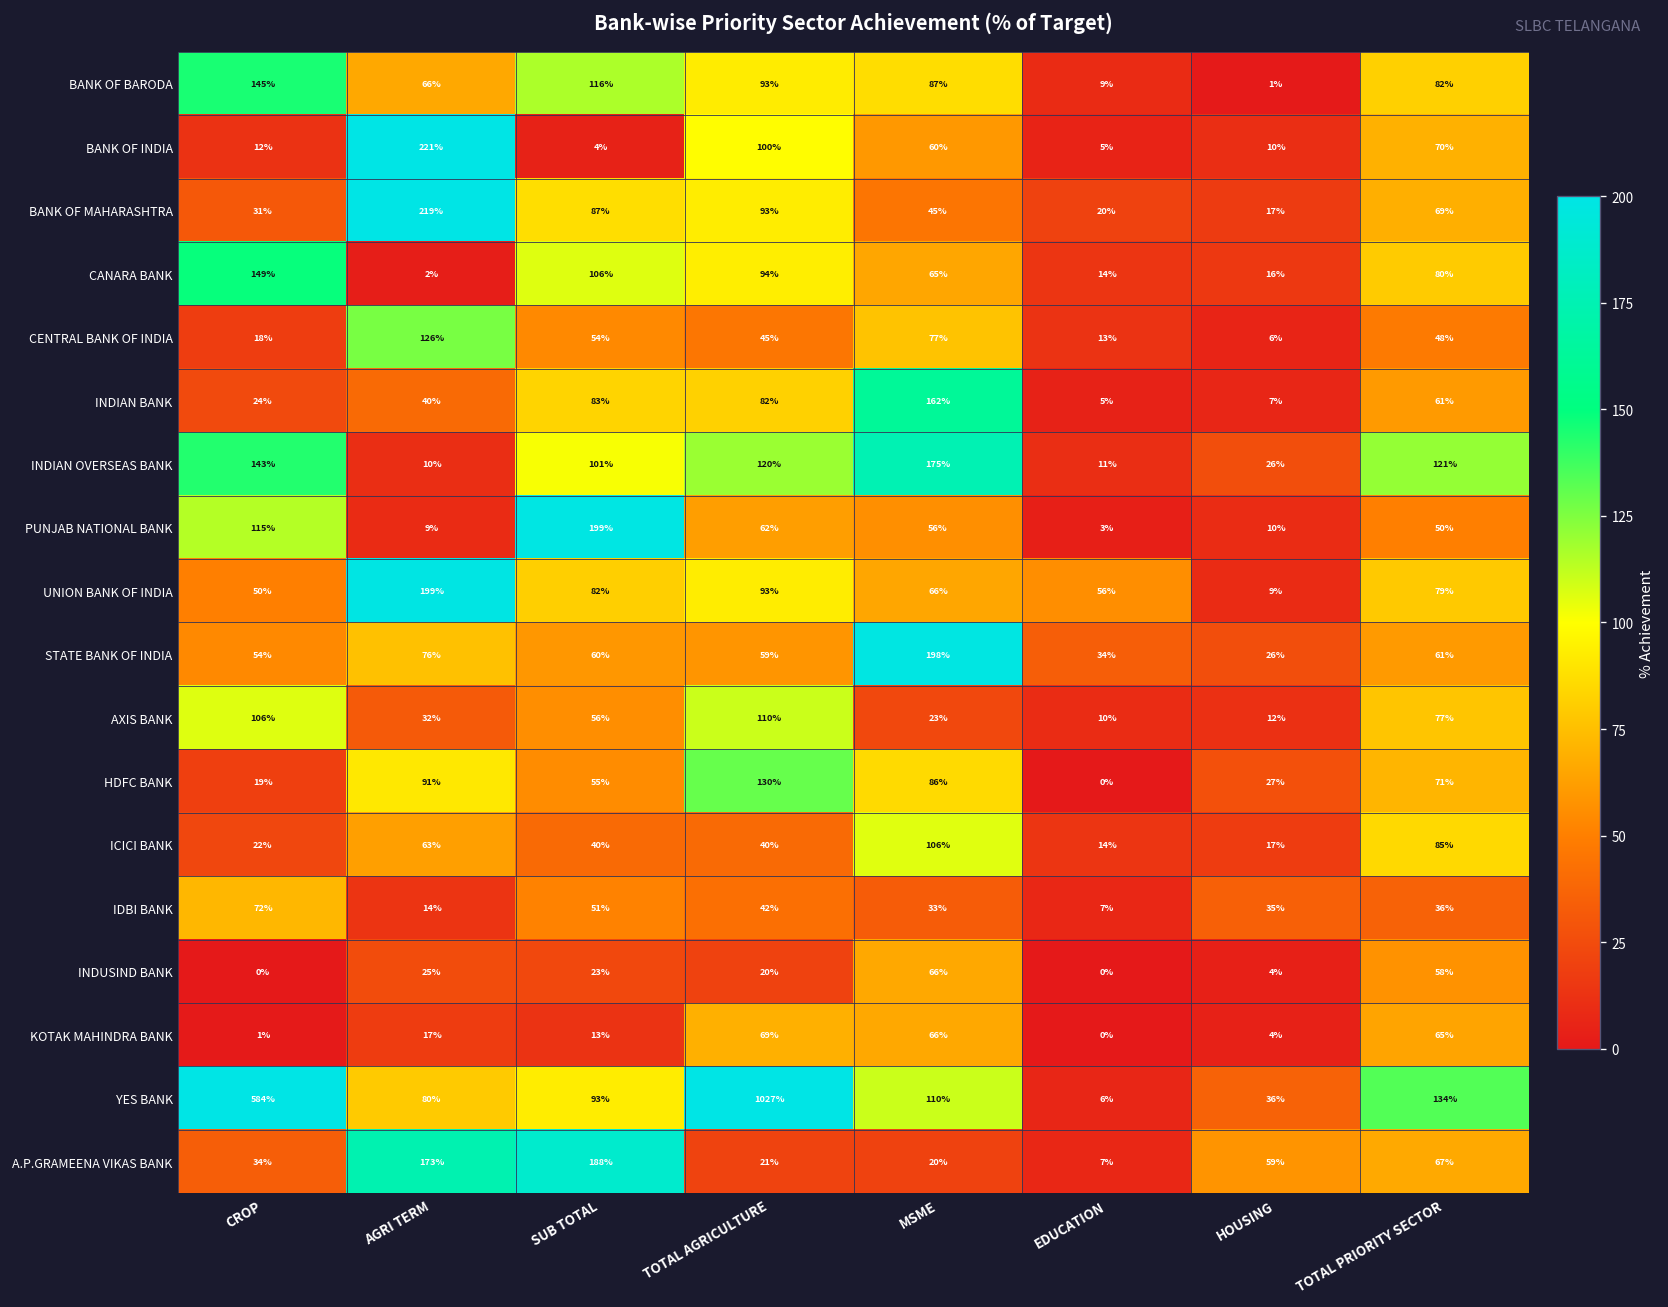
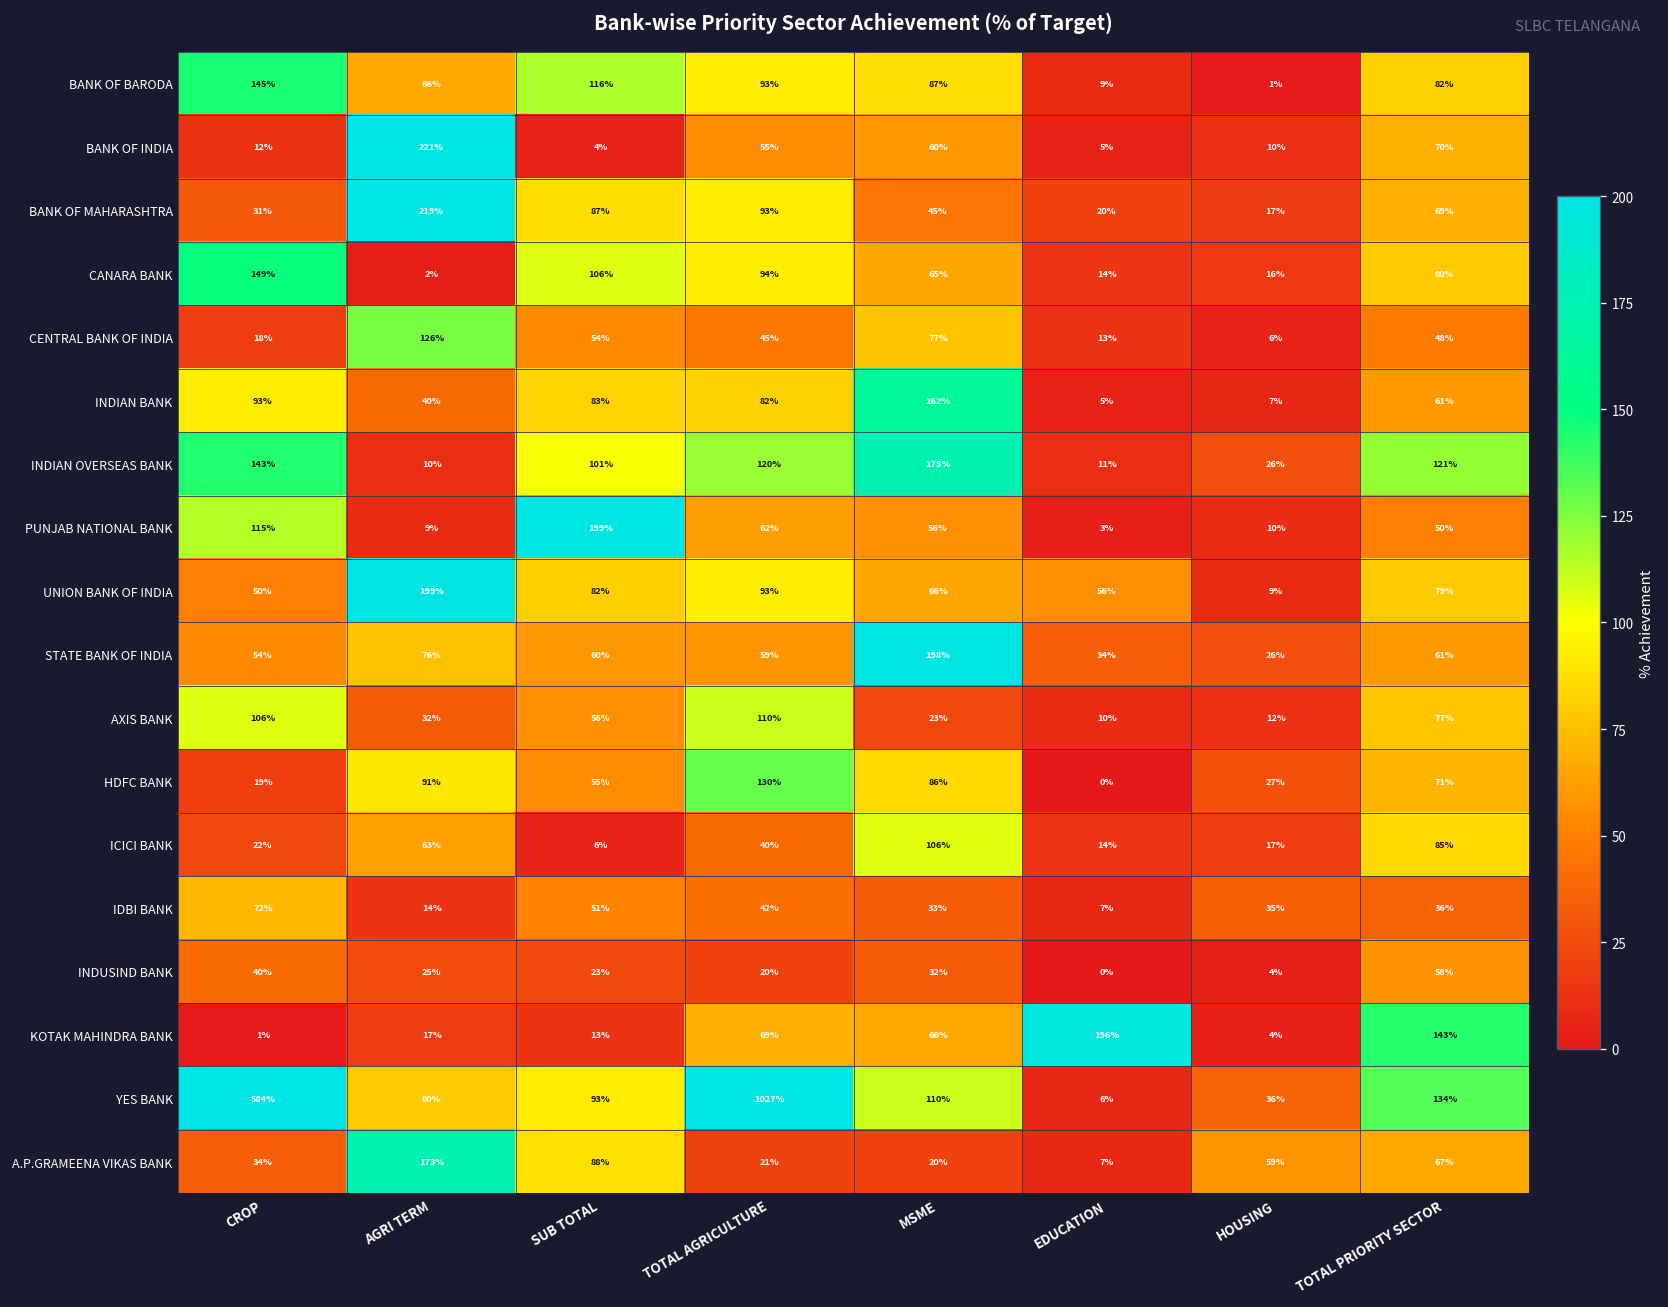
BANK OF INDIA, TOTAL AGRICULTURE: 100% -> 55%
INDIAN BANK, CROP: 24% -> 93%
ICICI BANK, SUB TOTAL: 40% -> 6%
INDUSIND BANK, CROP: 0% -> 40%
INDUSIND BANK, MSME: 66% -> 32%
KOTAK MAHINDRA BANK, EDUCATION: 0% -> 196%
KOTAK MAHINDRA BANK, TOTAL PRIORITY SECTOR: 65% -> 143%
A.P.GRAMEENA VIKAS BANK, SUB TOTAL: 188% -> 88%
